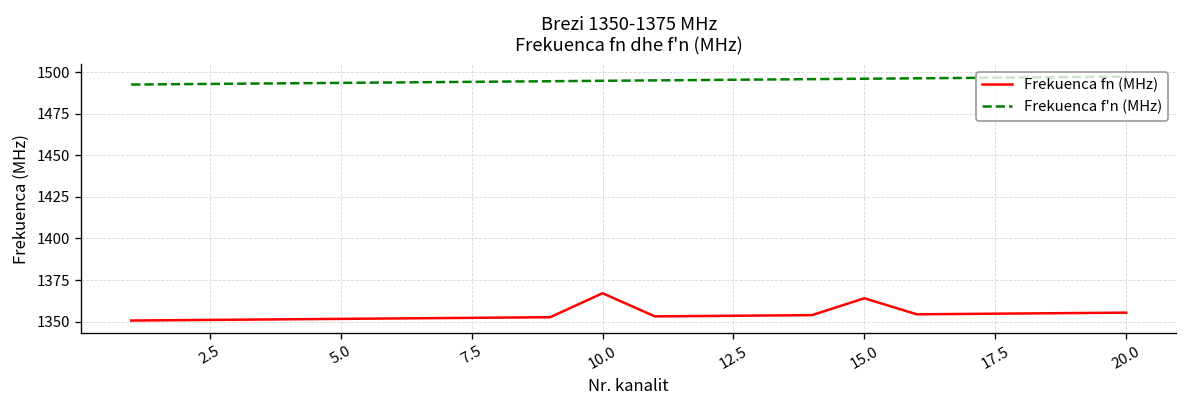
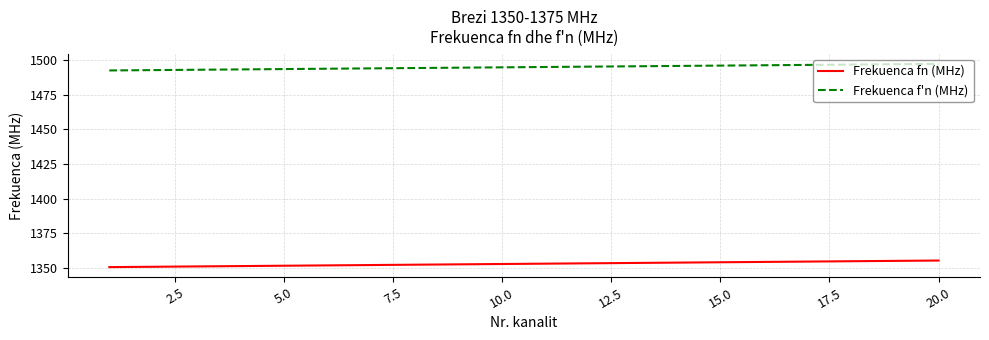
Frekuenca fn (MHz), 10.0: 1367 -> 1353
Frekuenca fn (MHz), 15.0: 1364 -> 1354
